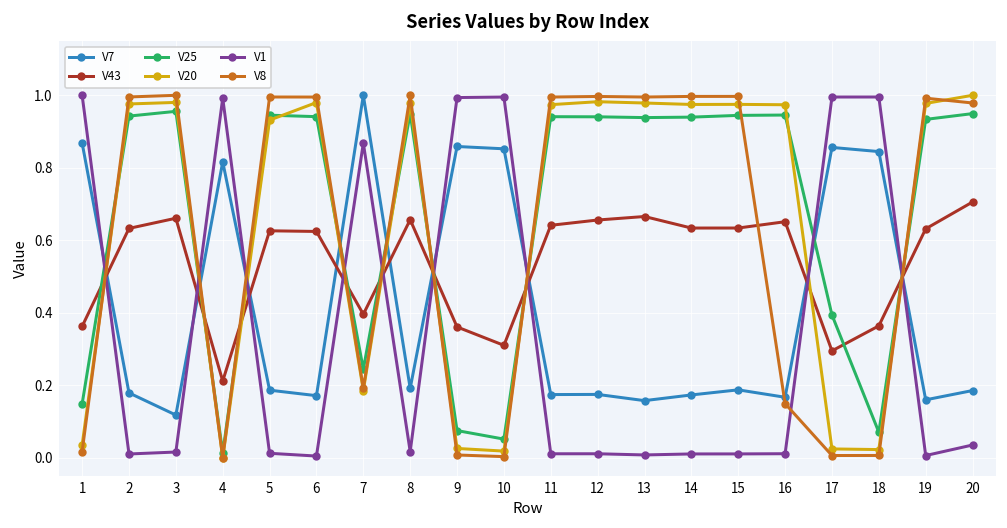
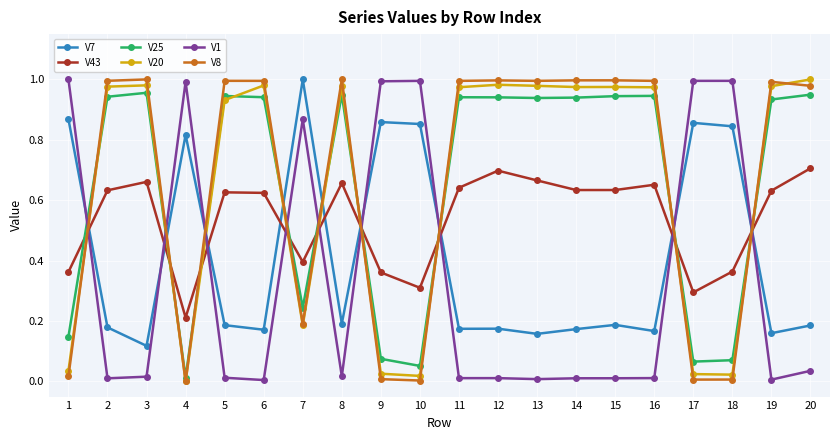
V43, 12: 0.66 -> 0.70
V8, 16: 0.15 -> 1.00
V25, 17: 0.39 -> 0.07
